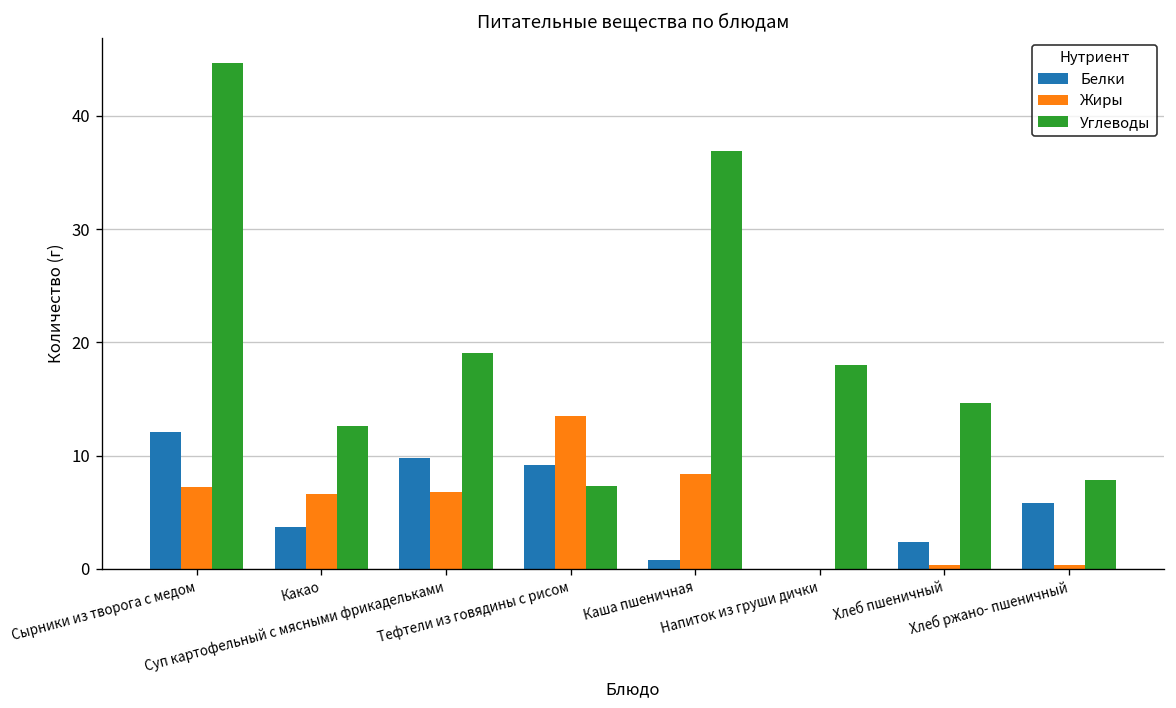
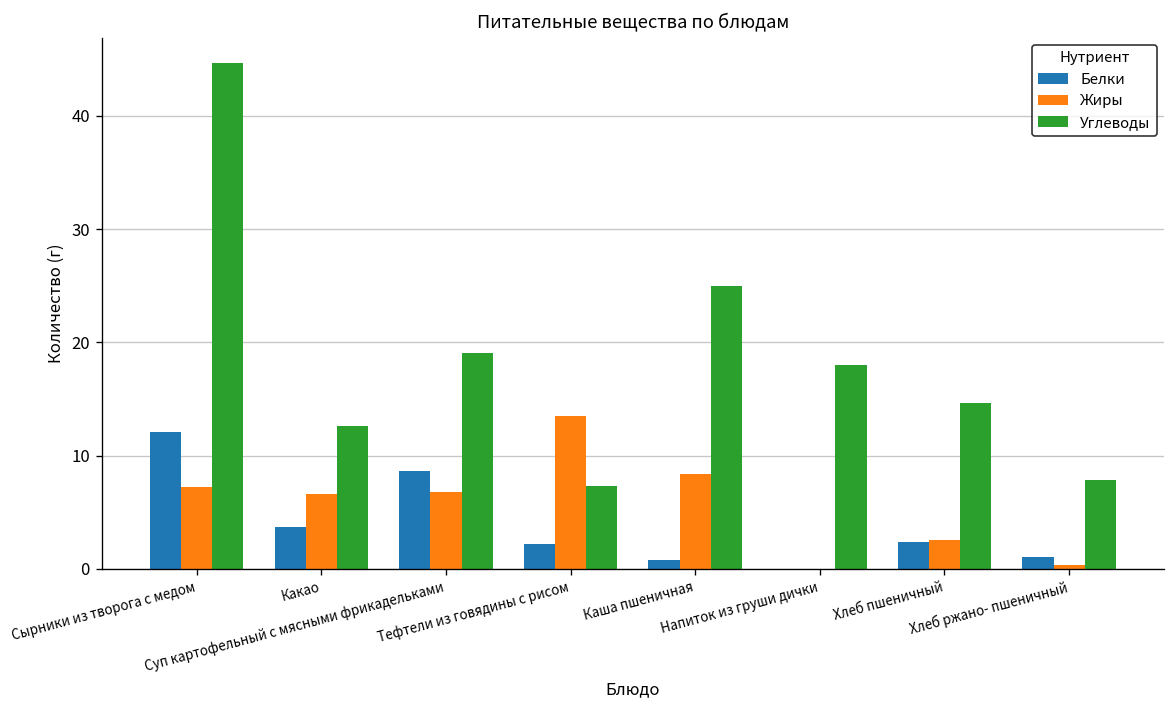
Белки, Суп картофельный с мясными фрикадельками: 10 -> 9
Белки, Тефтели из говядины с рисом: 9 -> 2
Углеводы, Каша пшеничная: 37 -> 25
Жиры, Хлеб пшеничный: 0 -> 3
Белки, Хлеб ржано- пшеничный: 6 -> 1
